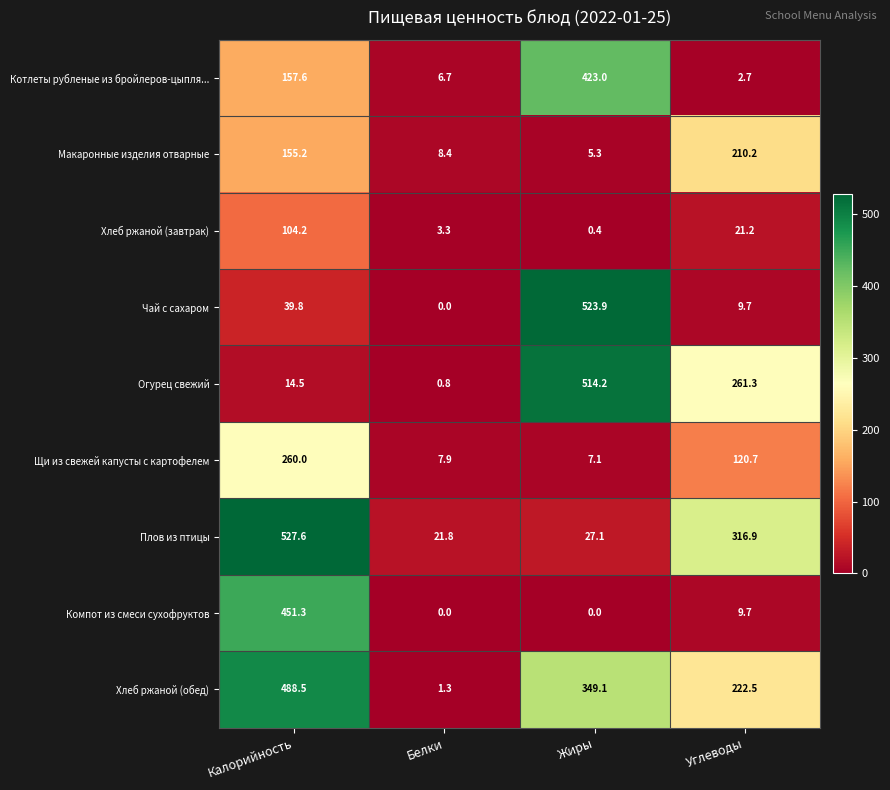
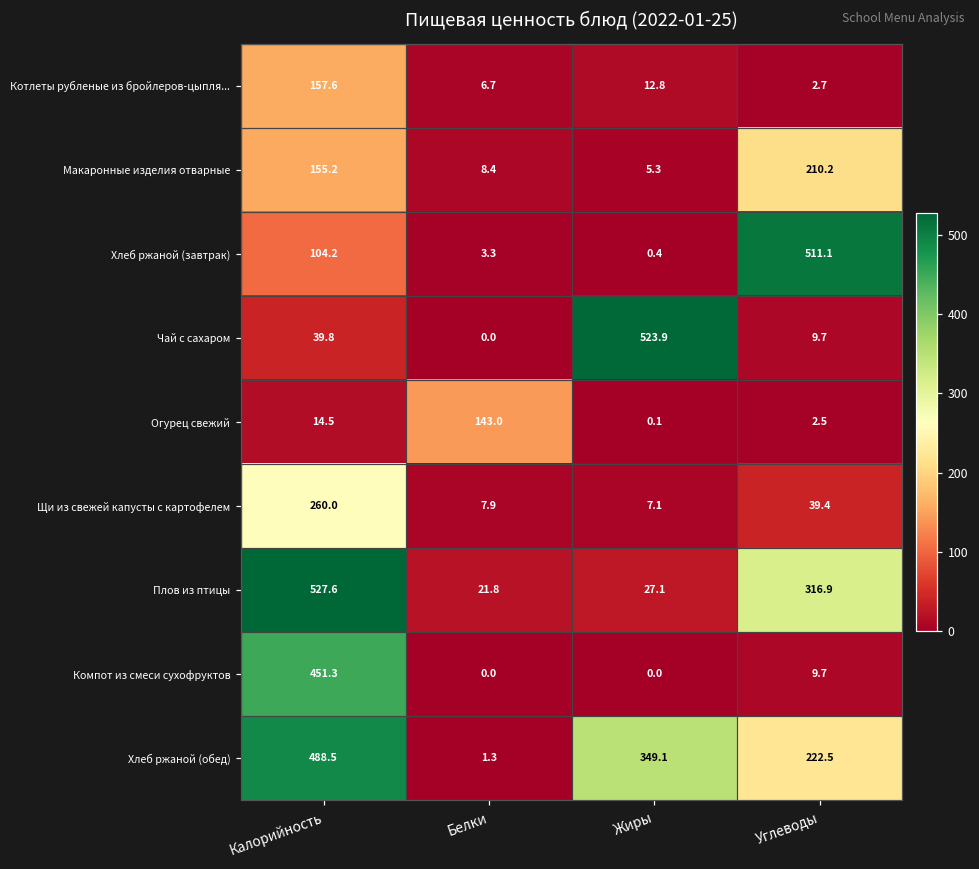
Котлеты рубленые из бройлеров-цыпля..., Жиры: 423.0 -> 12.8
Хлеб ржаной (завтрак), Углеводы: 21.2 -> 511.1
Огурец свежий, Белки: 0.8 -> 143.0
Огурец свежий, Жиры: 514.2 -> 0.1
Огурец свежий, Углеводы: 261.3 -> 2.5
Щи из свежей капусты с картофелем, Углеводы: 120.7 -> 39.4
